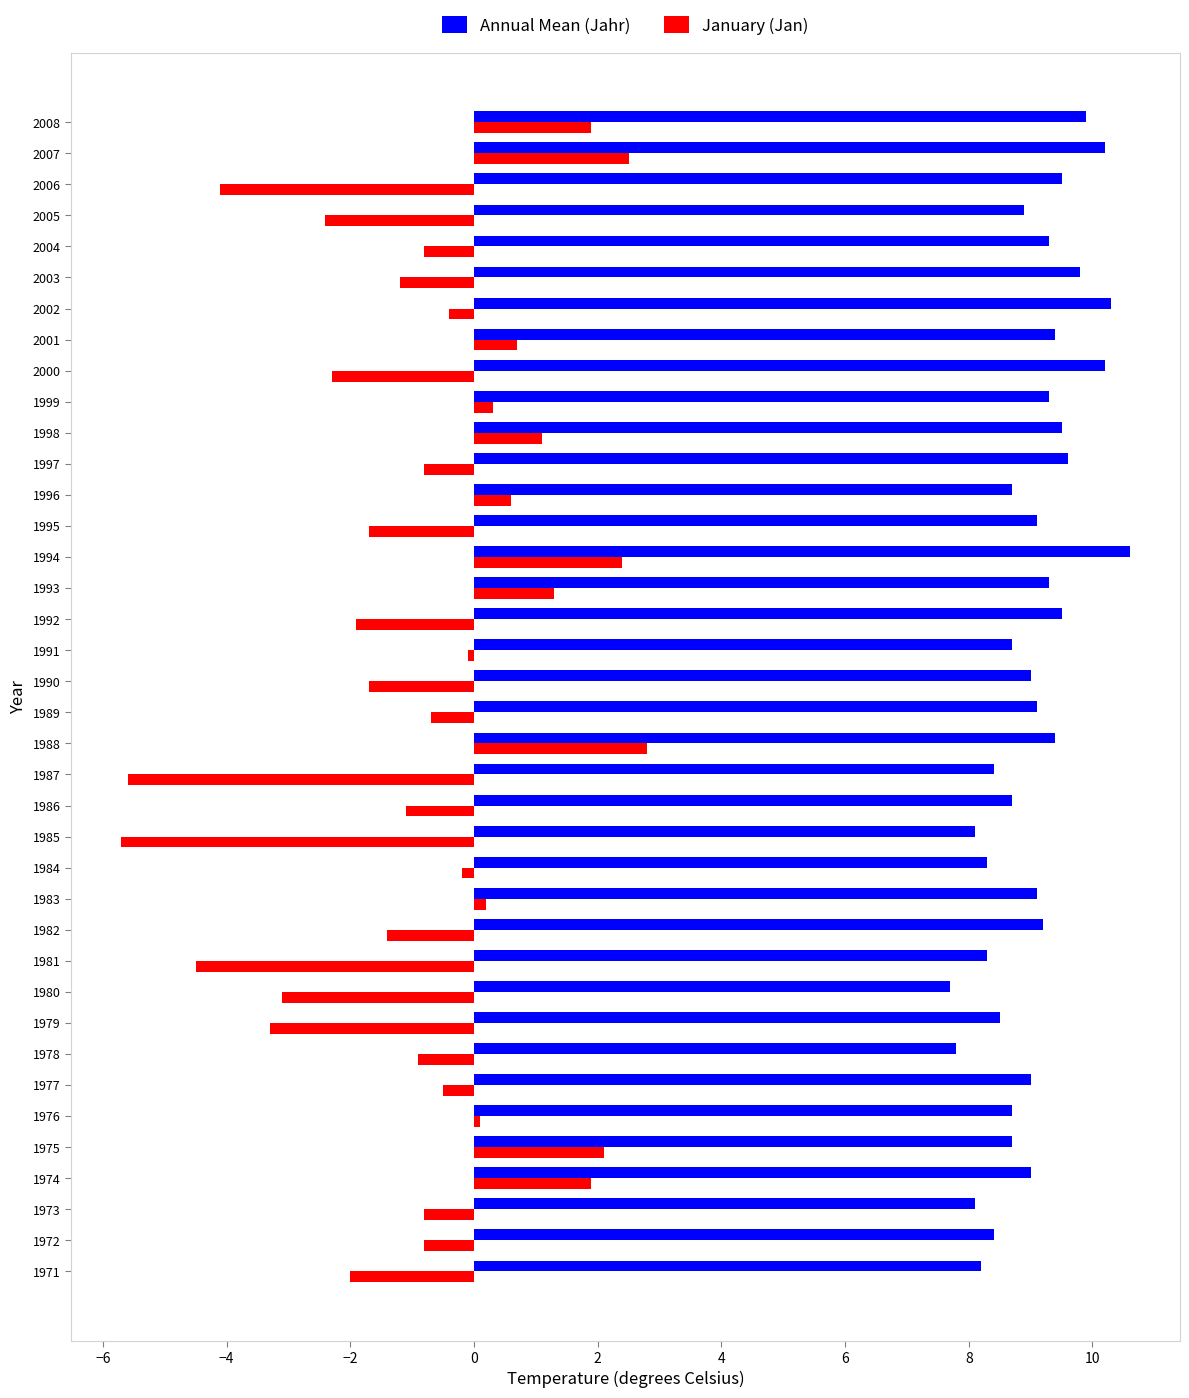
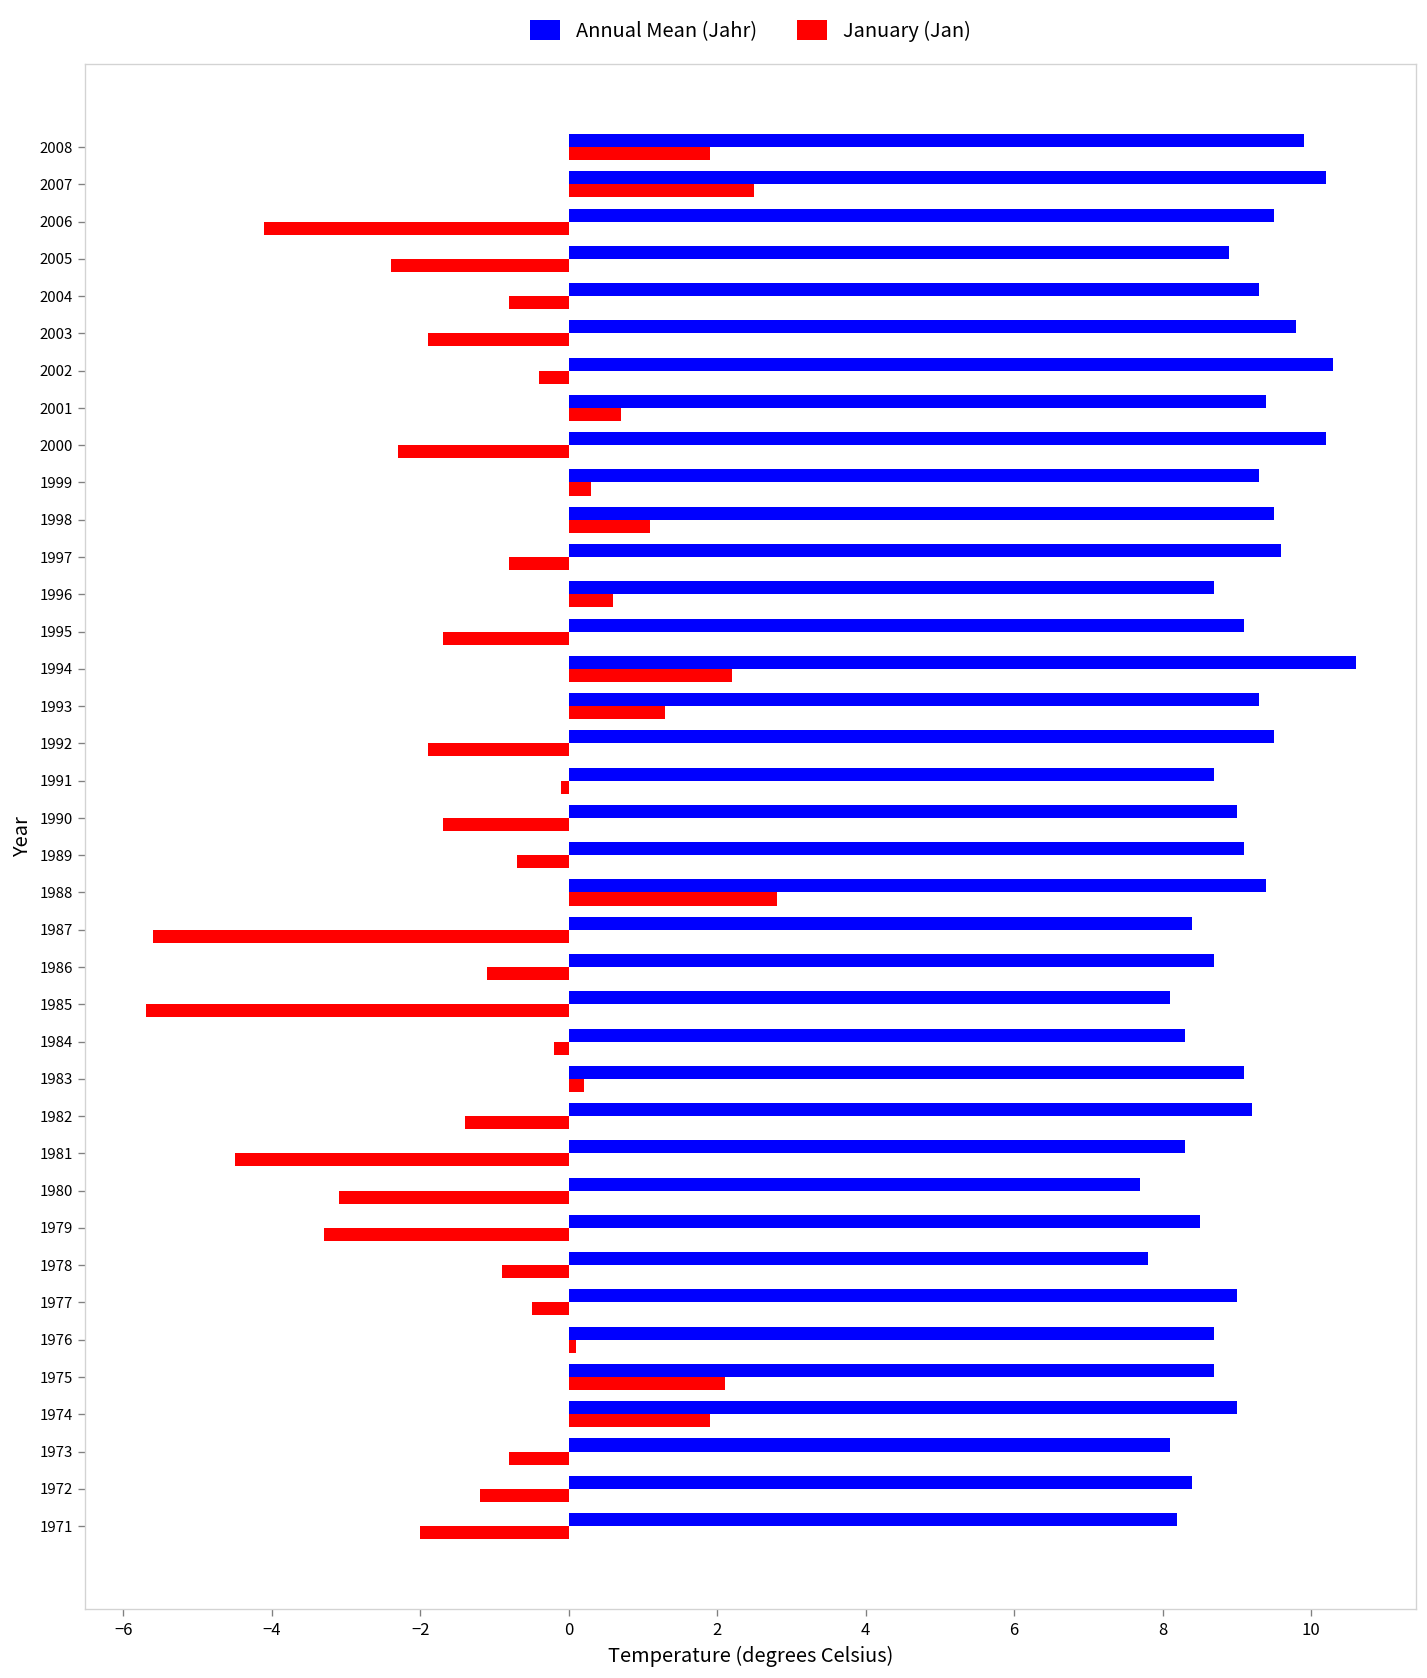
January (Jan), 2003: -1.2 -> -1.9
January (Jan), 1994: 2.4 -> 2.2
January (Jan), 1972: -0.8 -> -1.2
